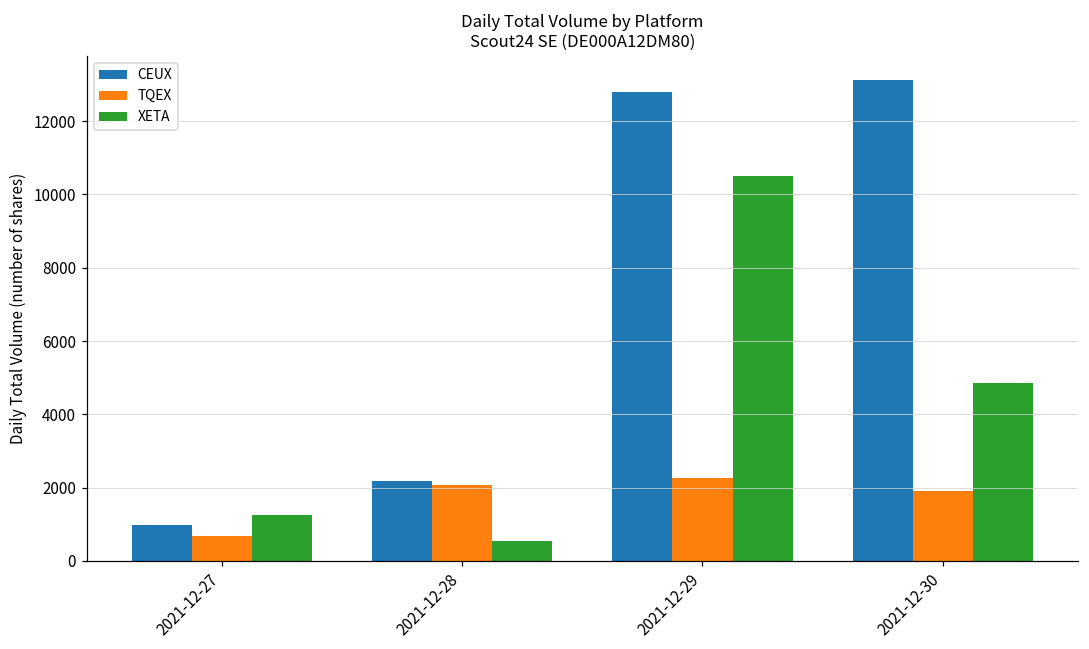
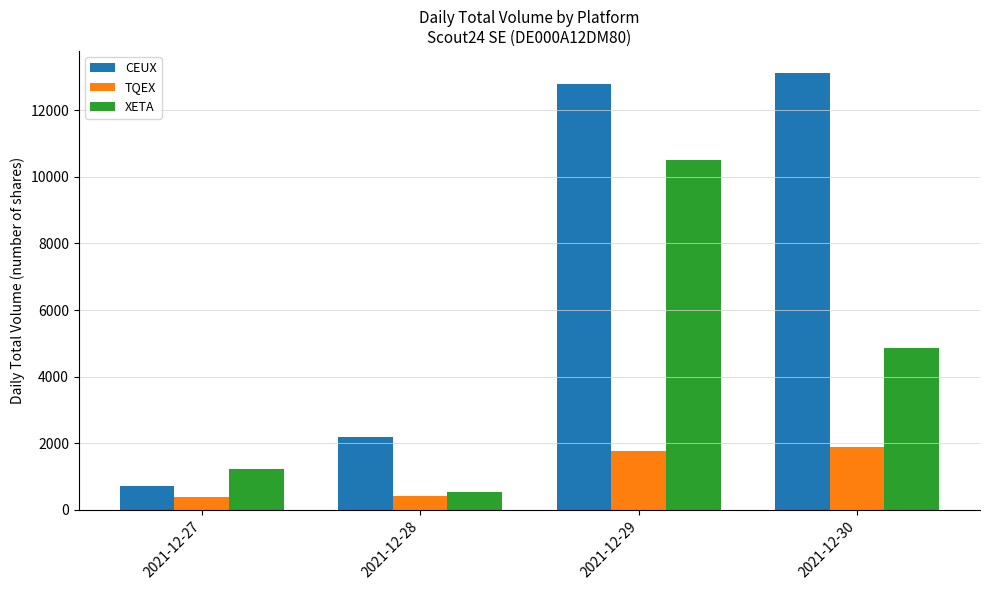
CEUX, 2021-12-27: 1000 -> 700
TQEX, 2021-12-27: 700 -> 400
TQEX, 2021-12-28: 2100 -> 400
TQEX, 2021-12-29: 2300 -> 1800
